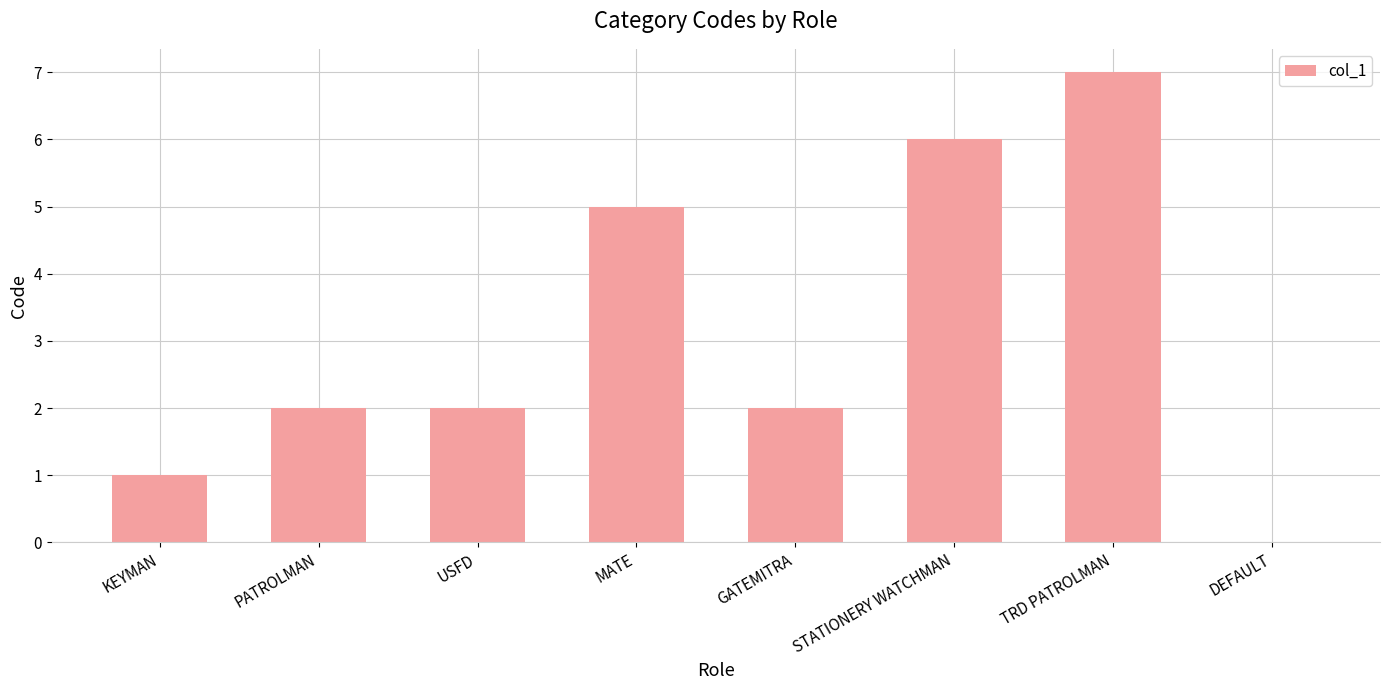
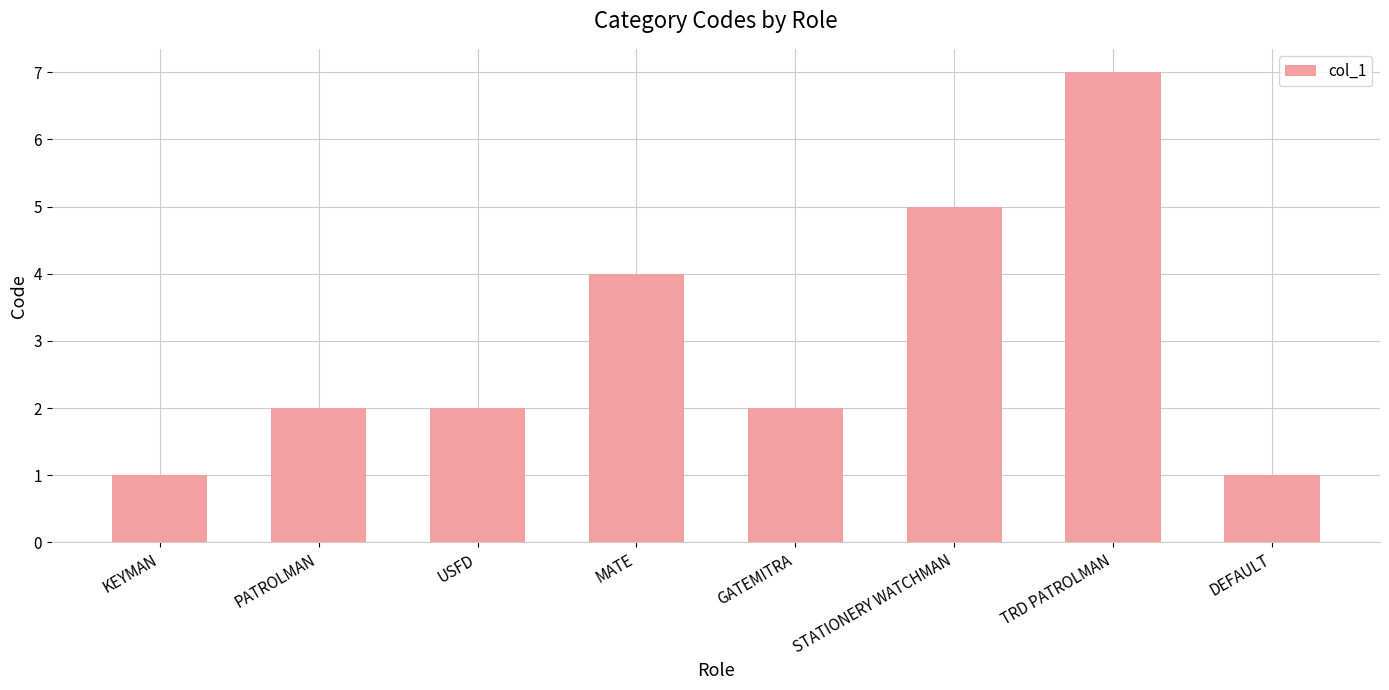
MATE: 5 -> 4
STATIONERY WATCHMAN: 6 -> 5
DEFAULT: 0 -> 1
